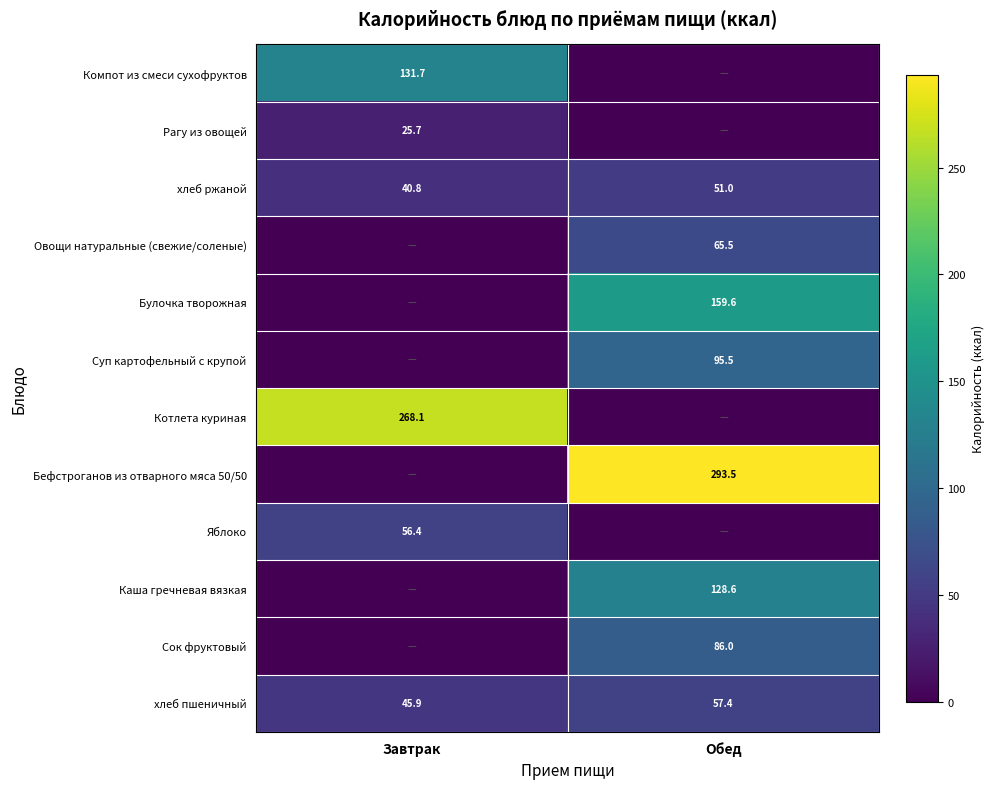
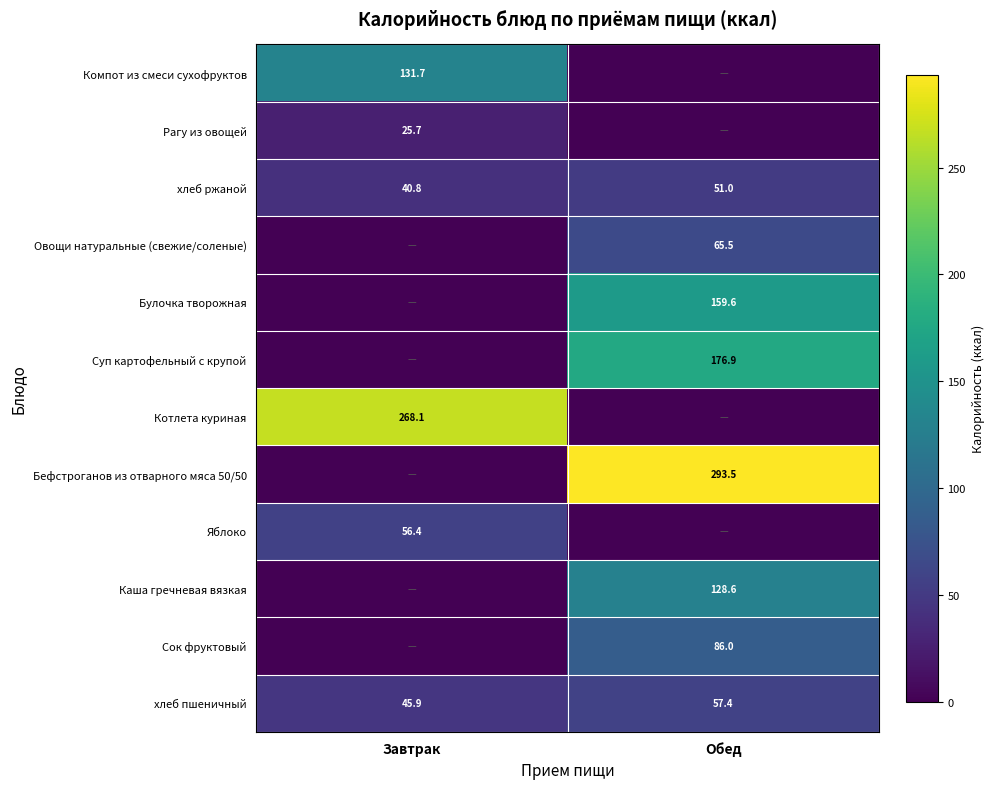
Суп картофельный с крупой, Обед: 95.5 -> 176.9
